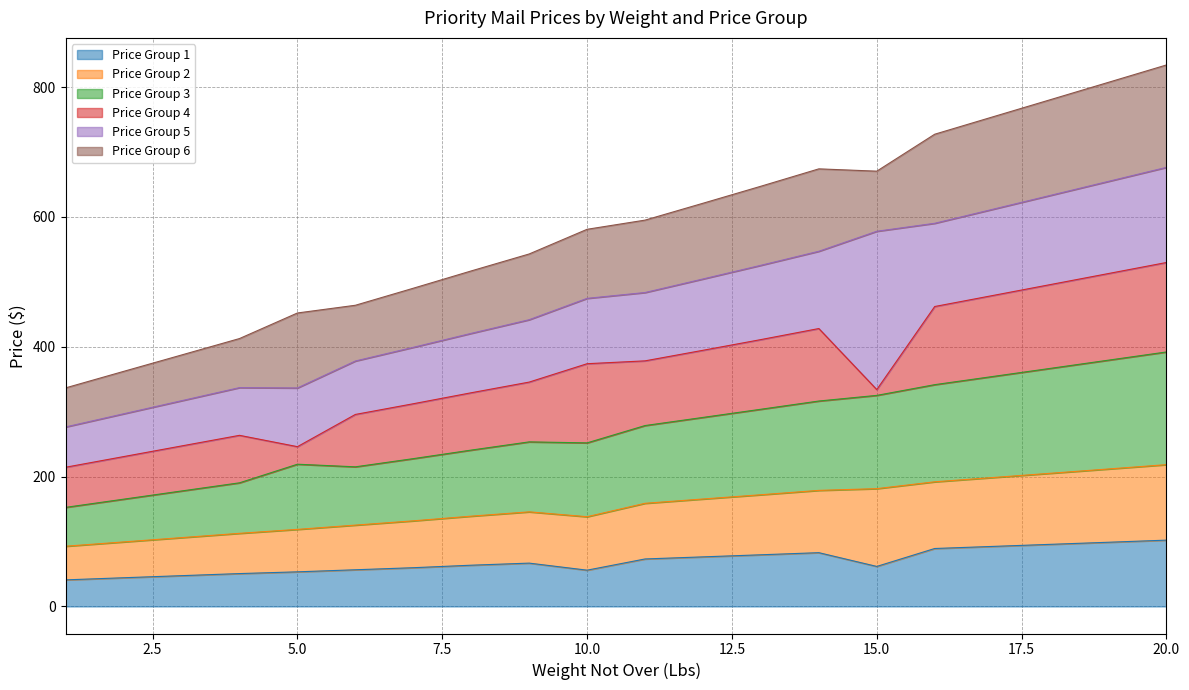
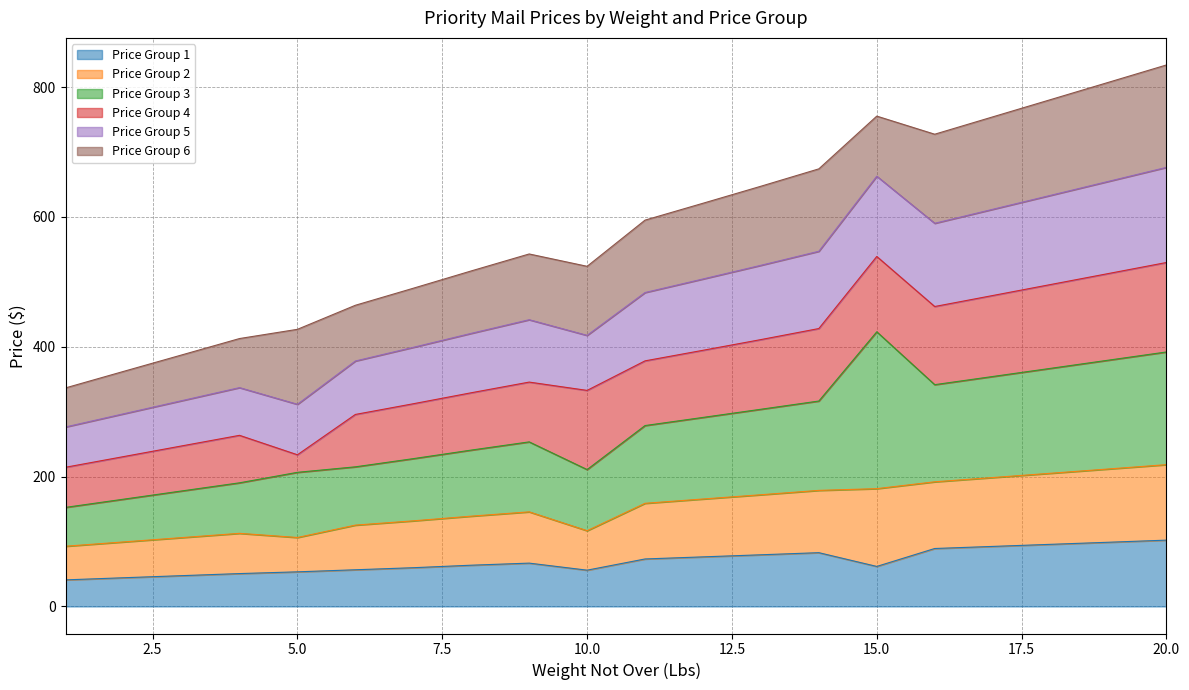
Price Group 2, 5.0: 70 -> 50
Price Group 5, 5.0: 90 -> 80
Price Group 2, 10.0: 80 -> 60
Price Group 3, 10.0: 110 -> 90
Price Group 5, 10.0: 100 -> 80
Price Group 3, 15.0: 140 -> 240
Price Group 4, 15.0: 10 -> 120
Price Group 5, 15.0: 240 -> 120
